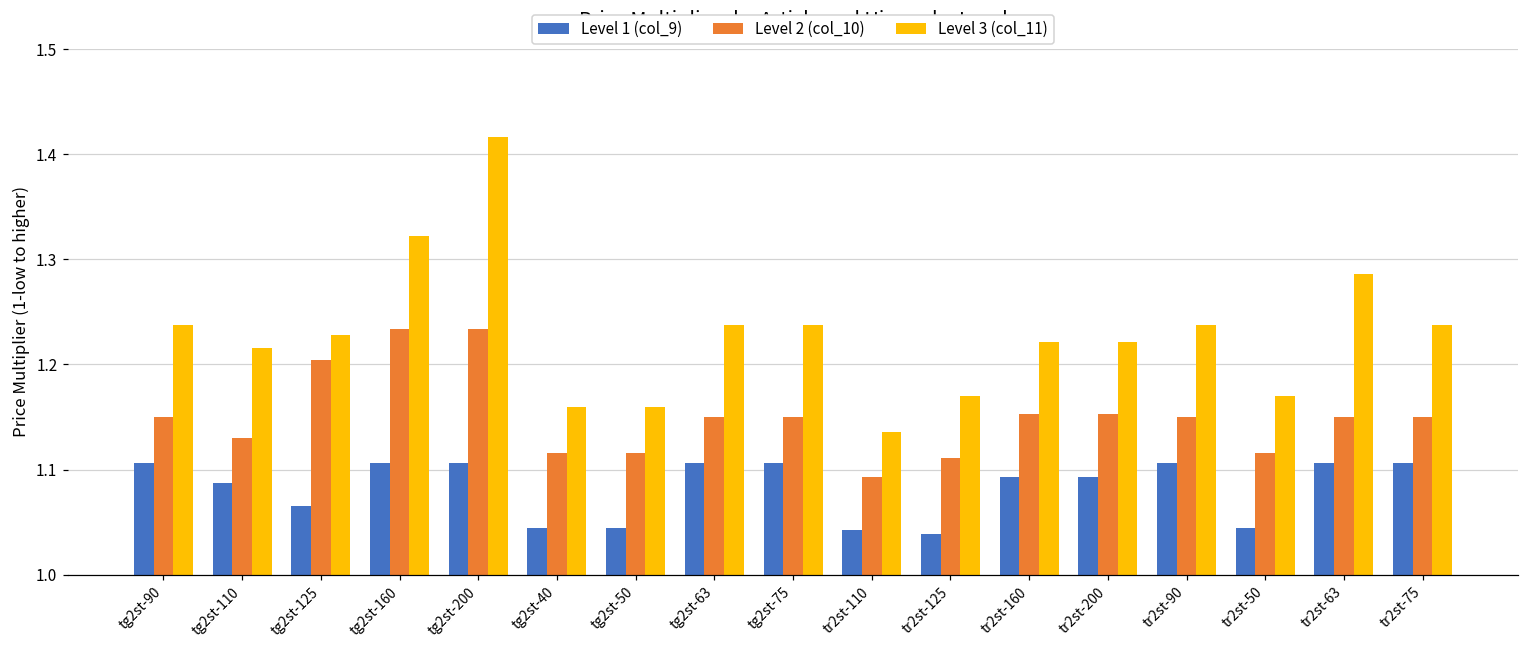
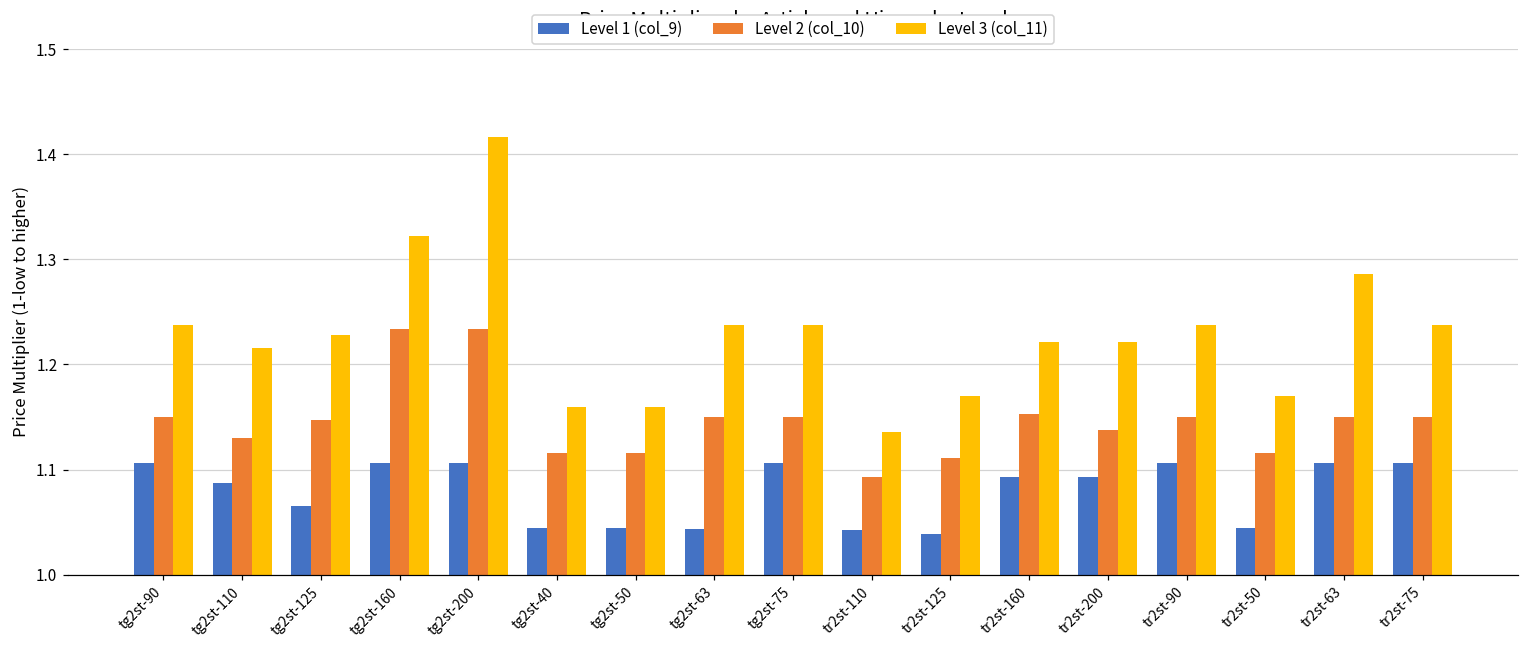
Level 2 (col_10), tg2st-125: 1.20 -> 1.15
Level 1 (col_9), tg2st-63: 1.11 -> 1.04
Level 2 (col_10), tr2st-200: 1.15 -> 1.14
